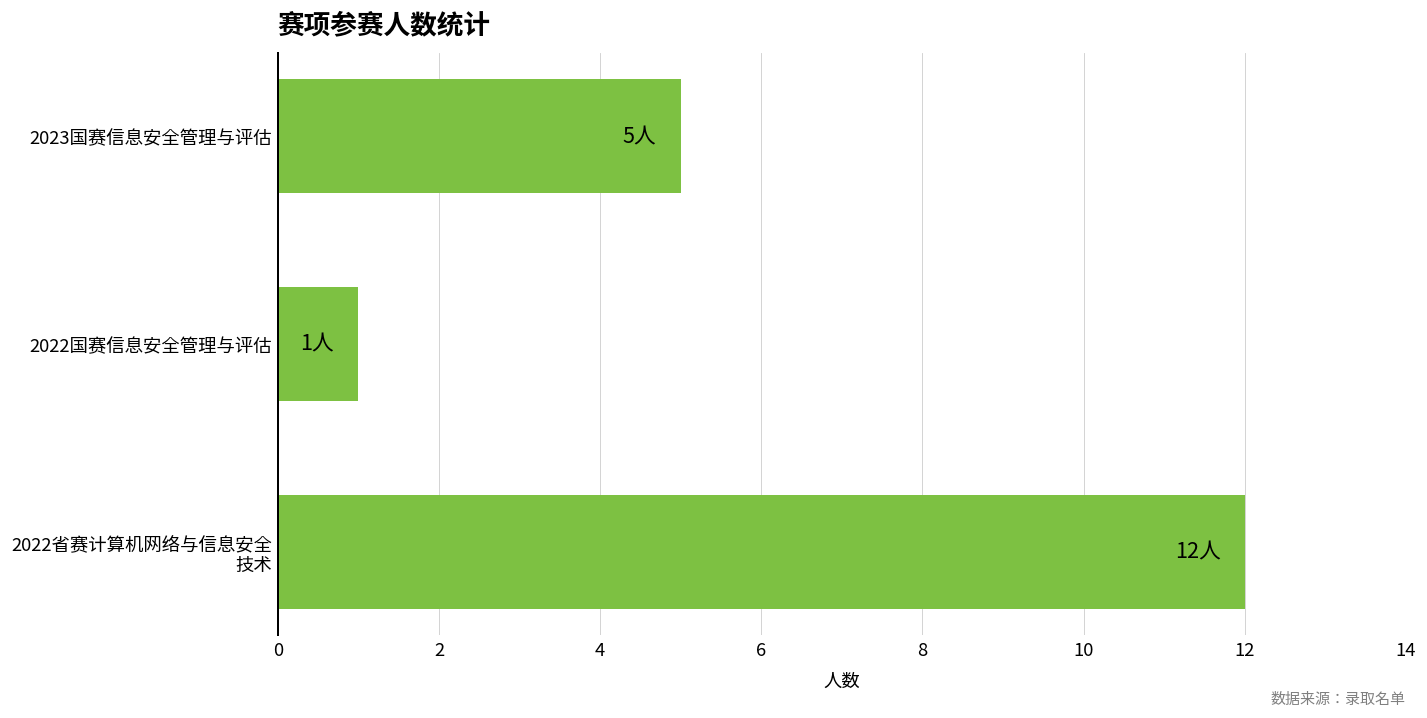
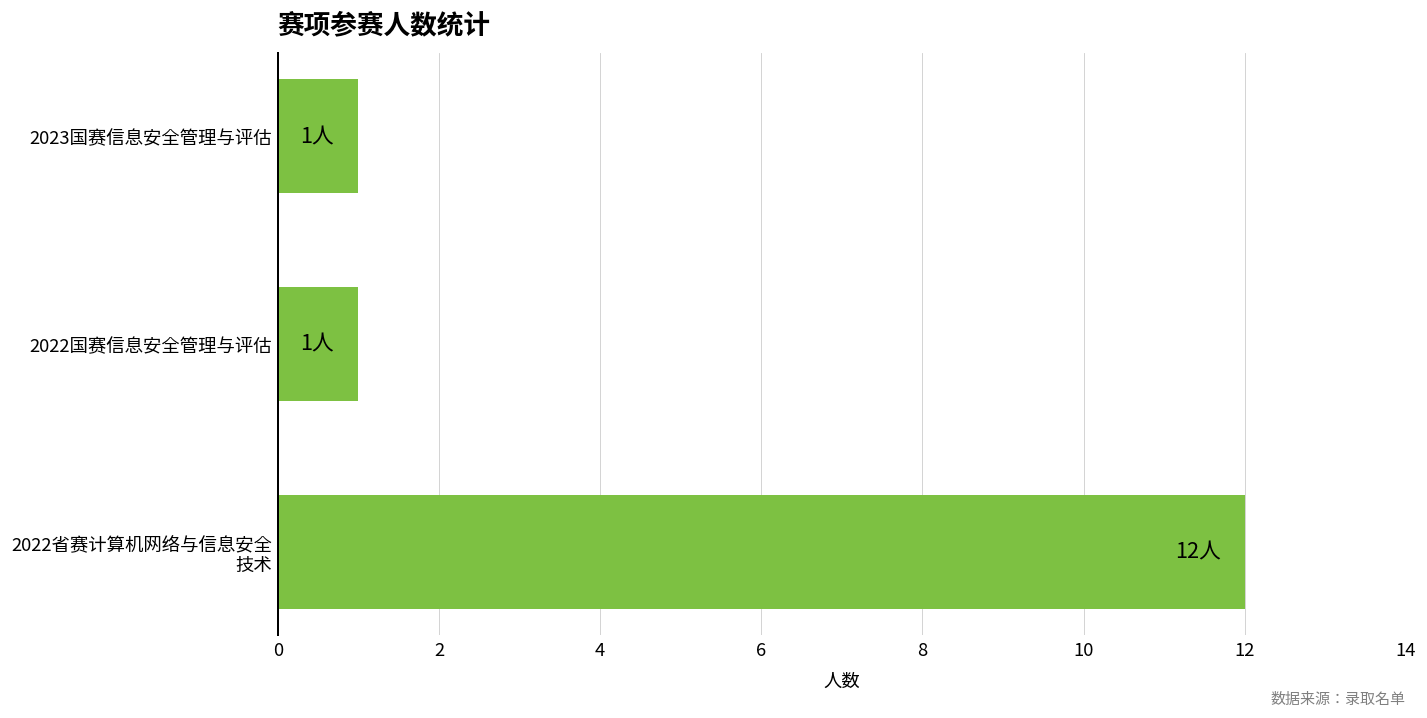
2023国赛信息安全管理与评估: 5人 -> 1人
